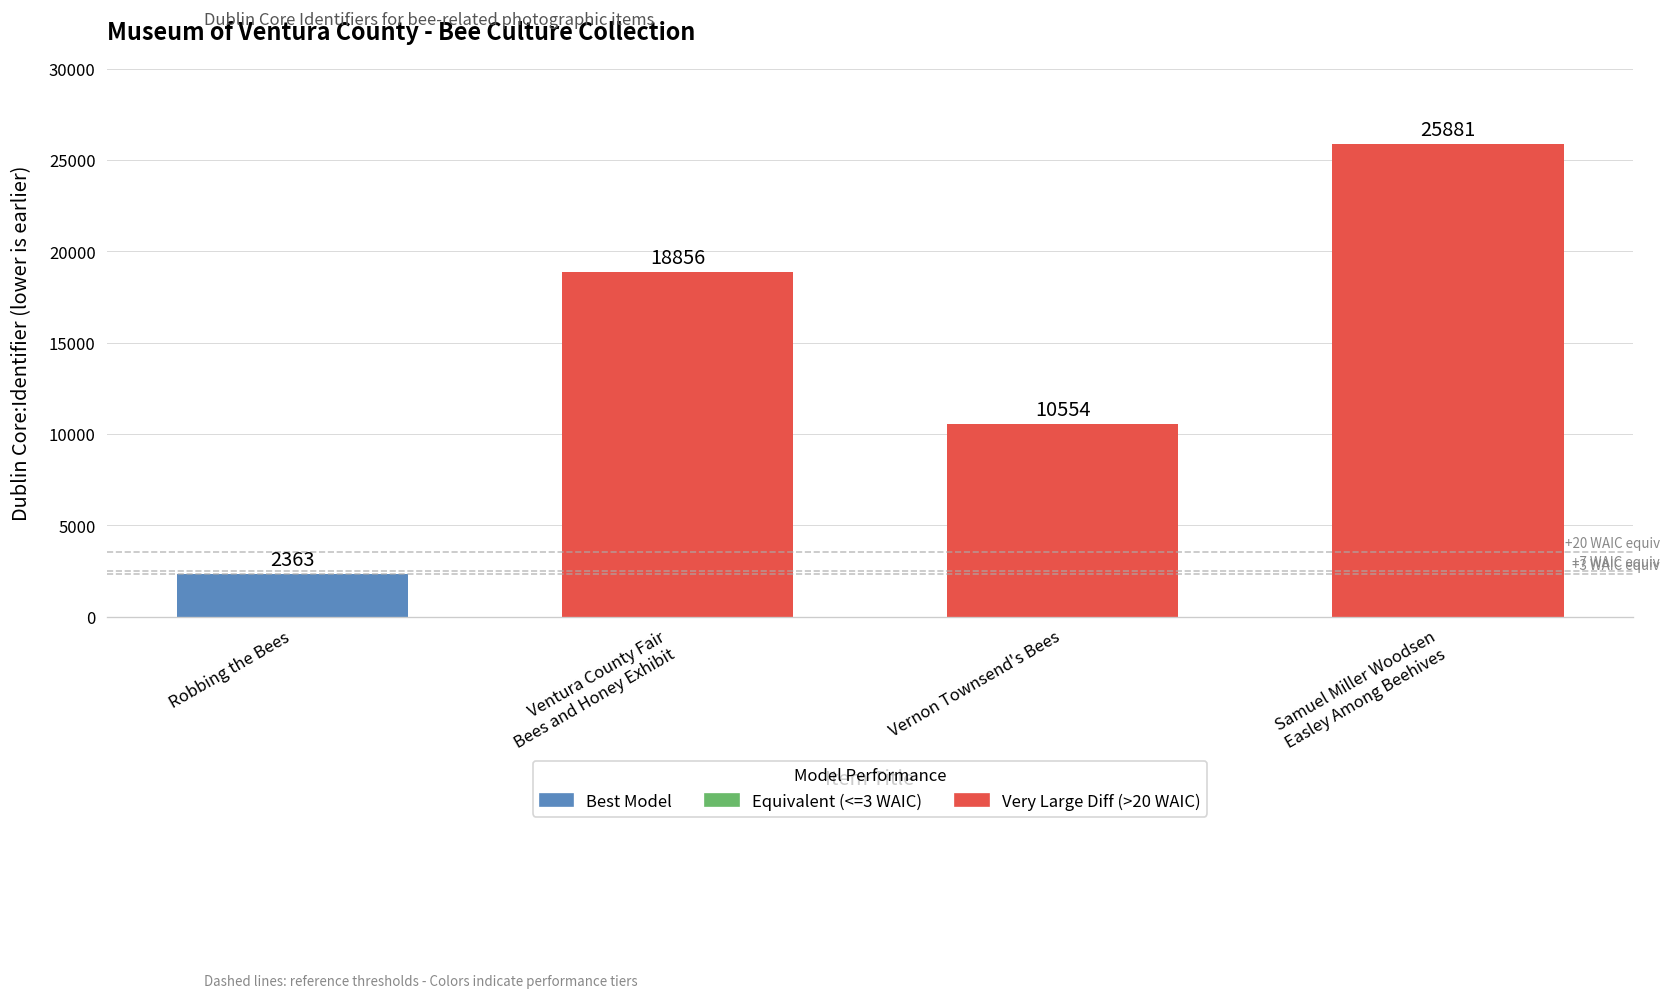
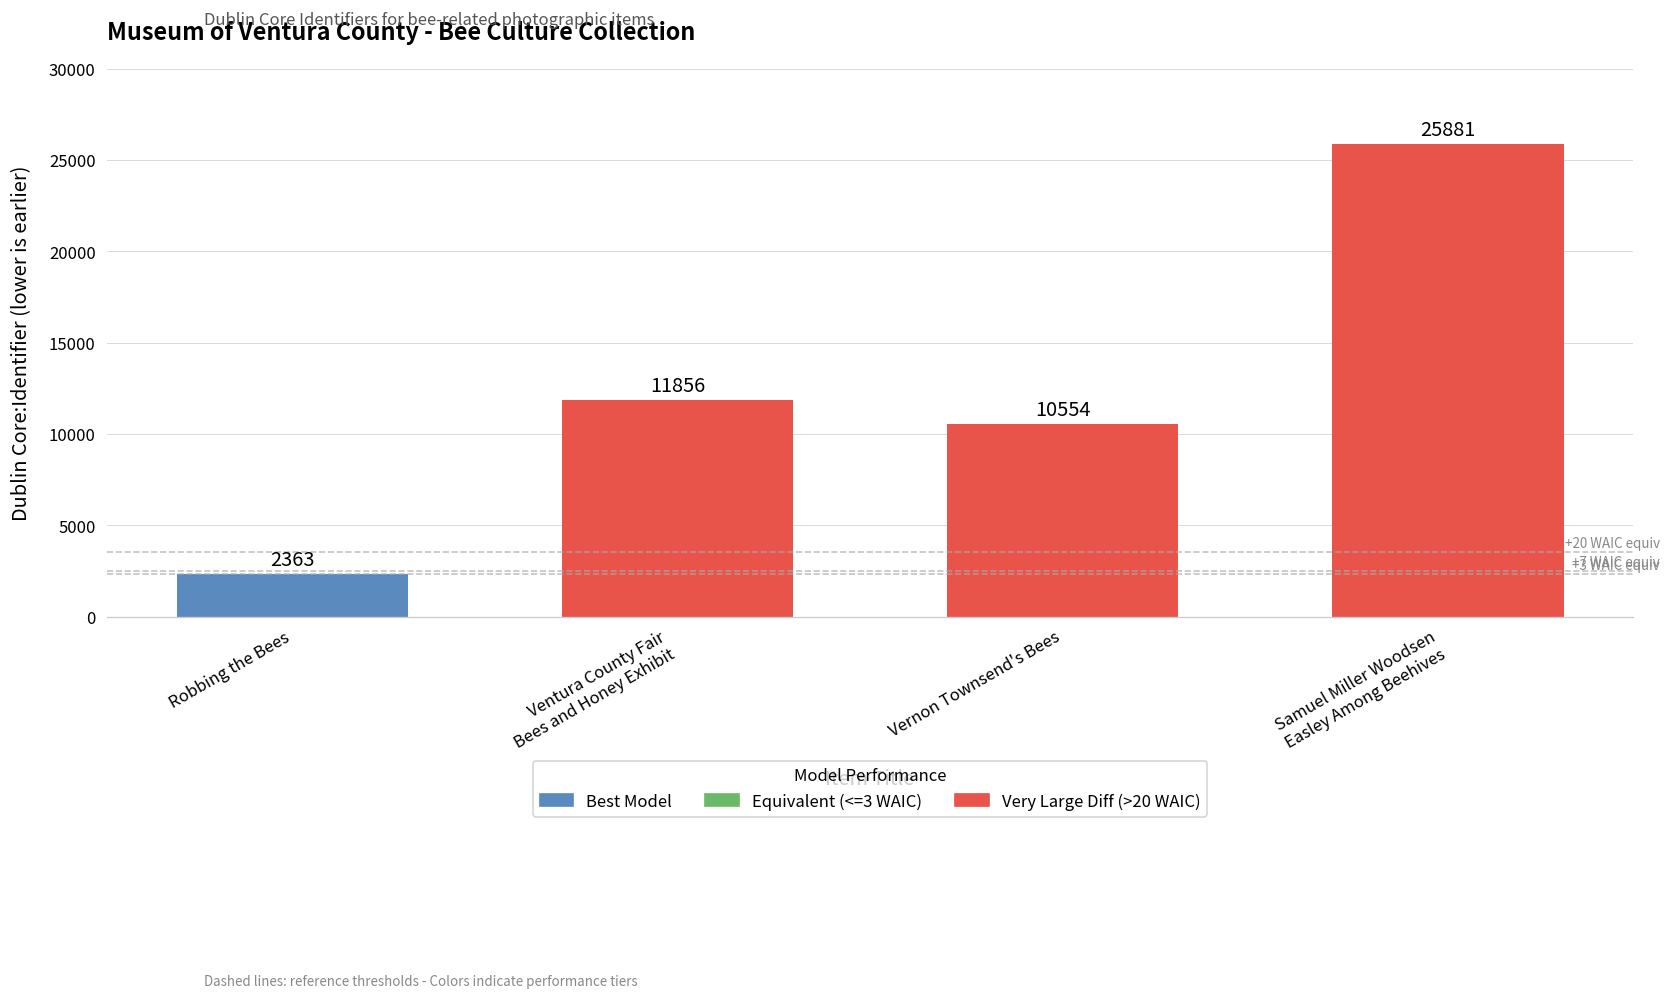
Ventura County Fair Bees and Honey Exhibit: 18856 -> 11856
